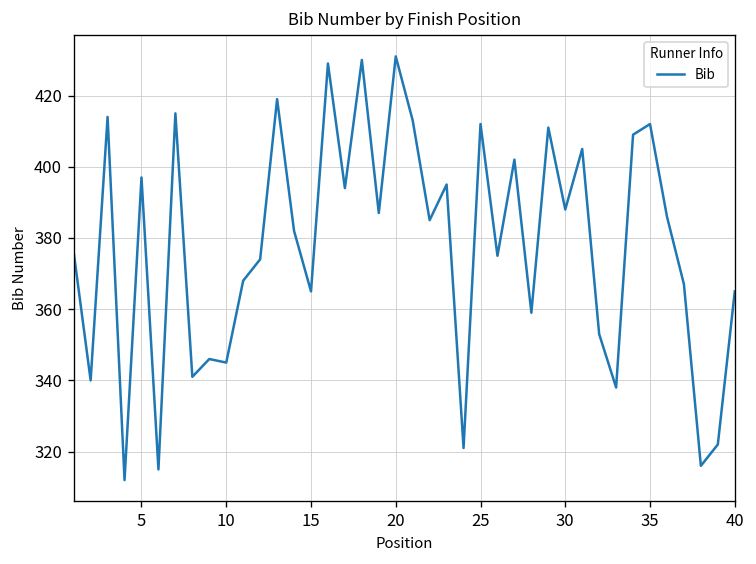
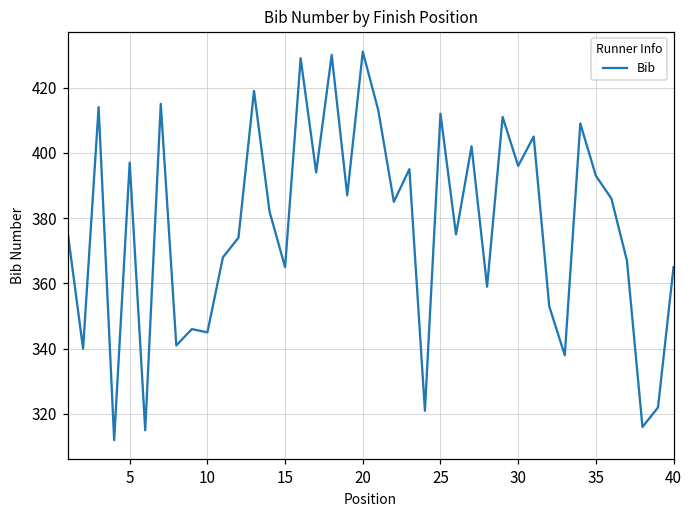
30: 388 -> 396
35: 412 -> 393
